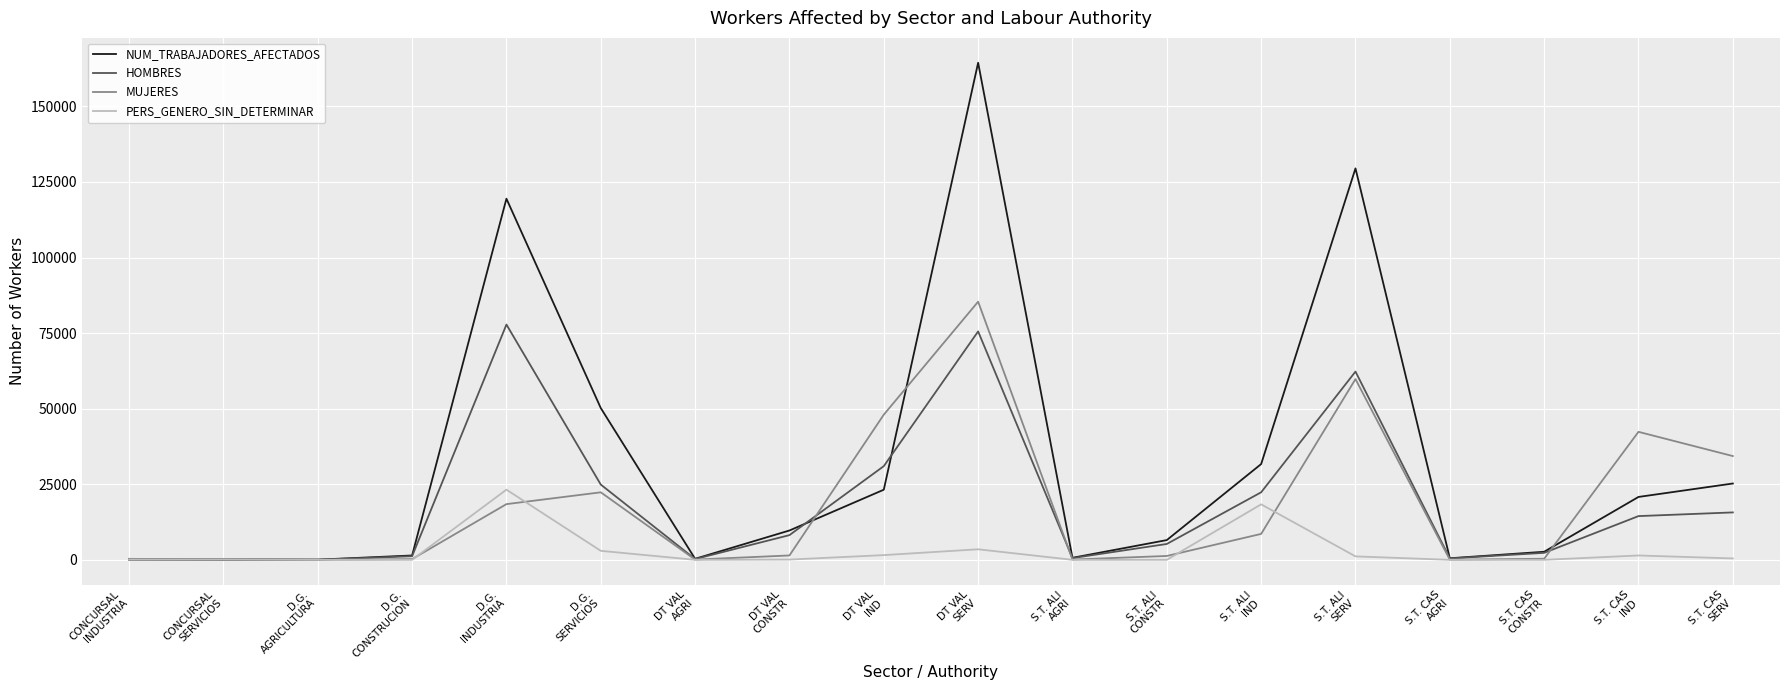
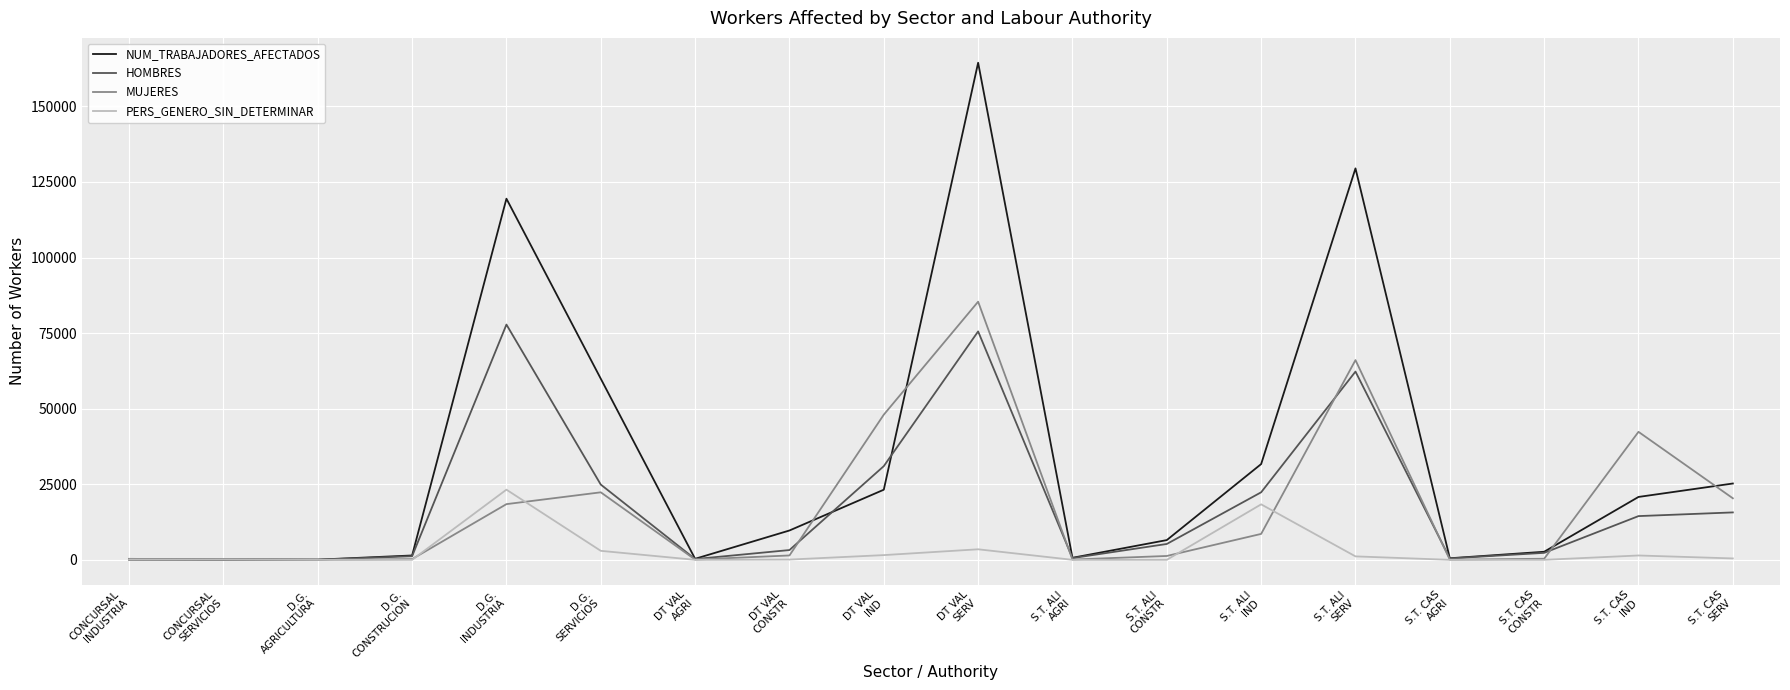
NUM_TRABAJADORES_AFECTADOS, D.G. SERVICIOS: 50000 -> 60000
HOMBRES, DT VAL CONSTR: 8000 -> 3000
MUJERES, S.T. ALI SERV: 60000 -> 66000
MUJERES, S.T. CAS SERV: 34000 -> 20000
